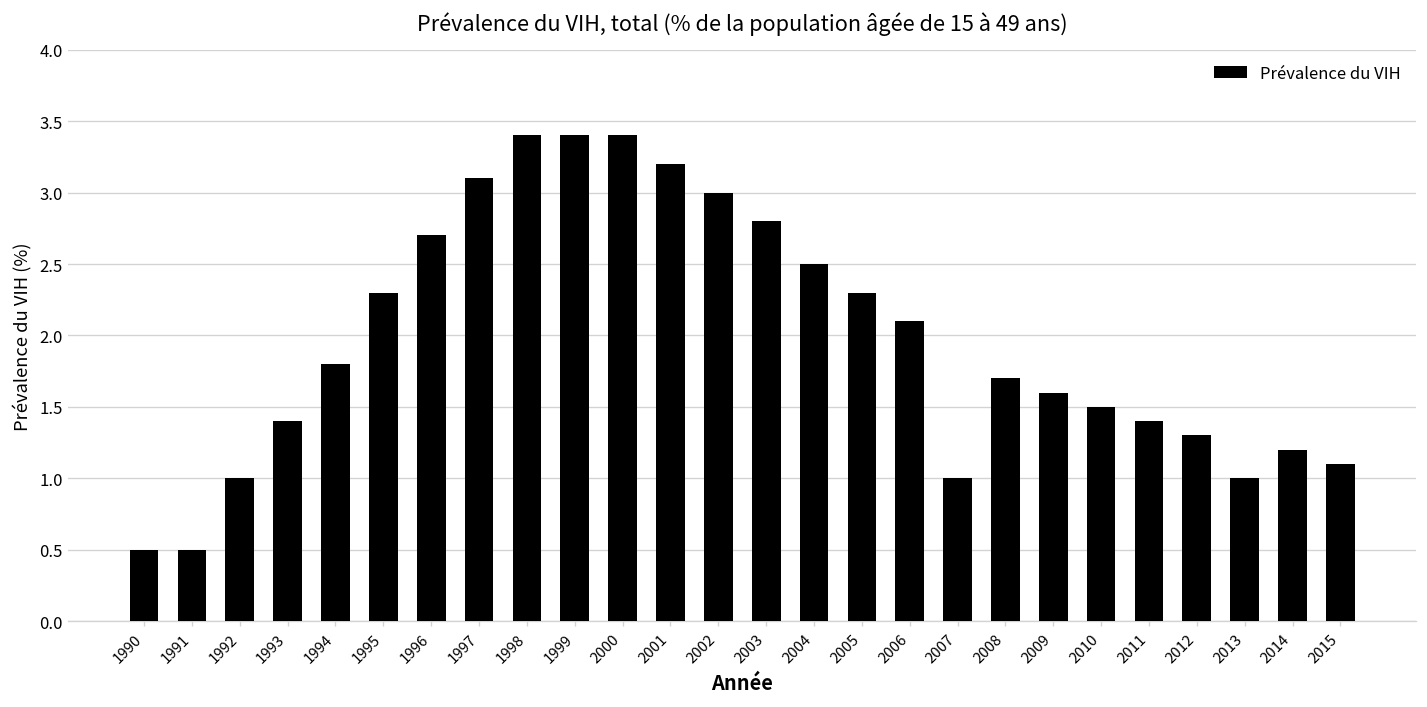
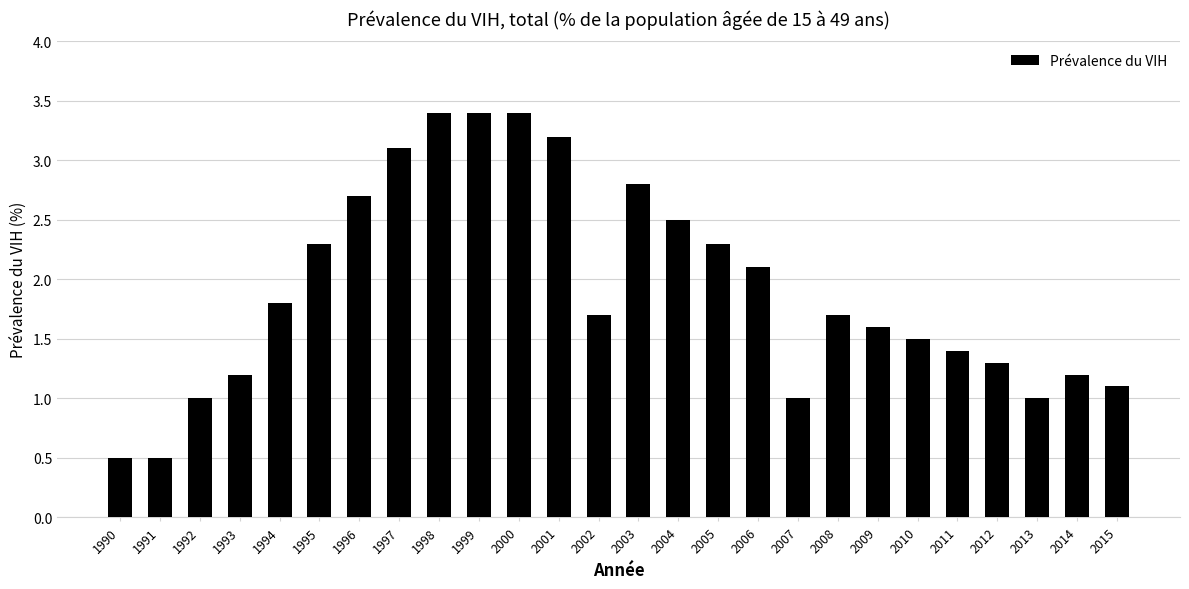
1993: 1.4 -> 1.2
2002: 3.0 -> 1.7
